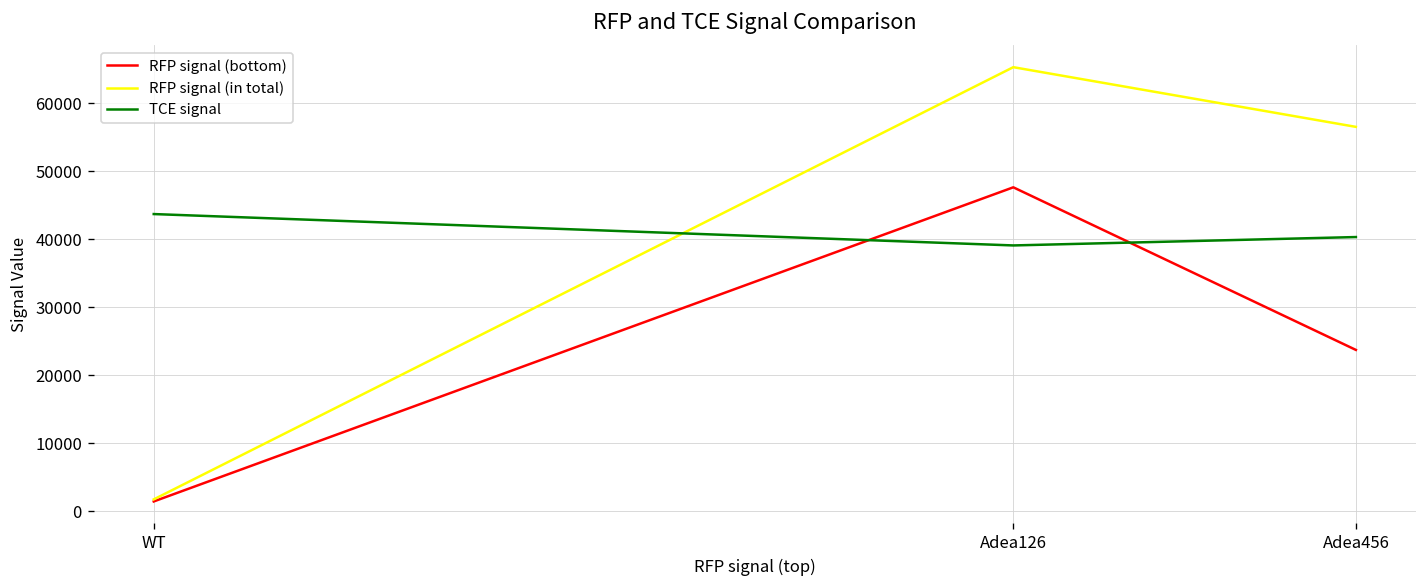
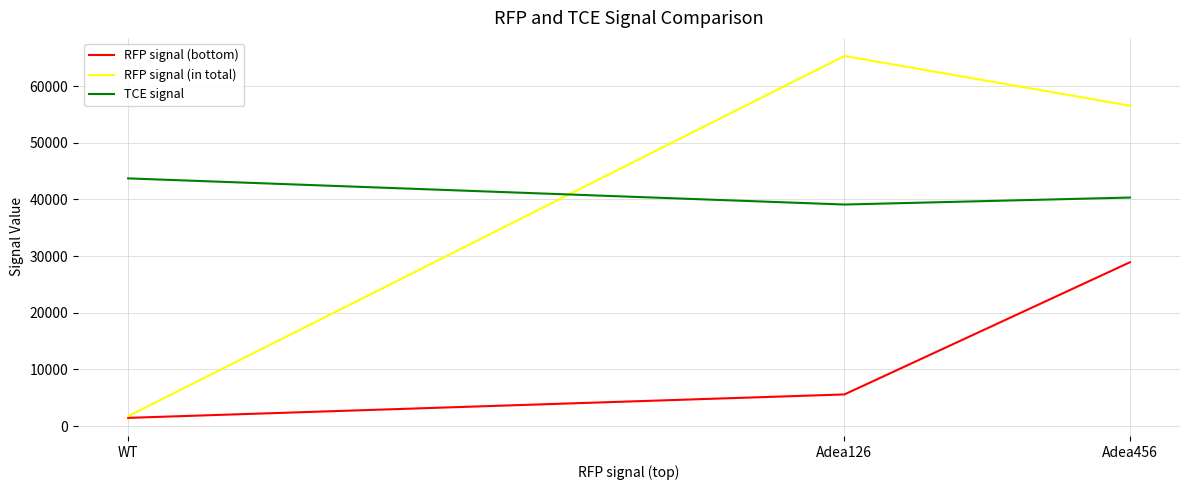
RFP signal (bottom), Adea126: 48000 -> 6000
RFP signal (bottom), Adea456: 24000 -> 29000
